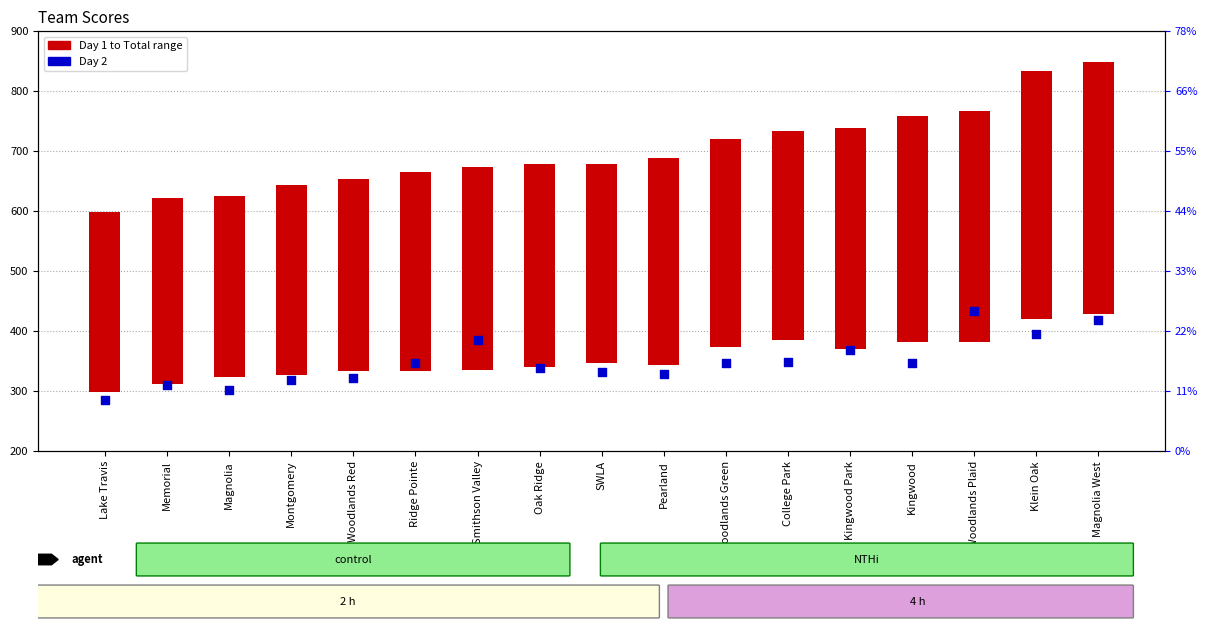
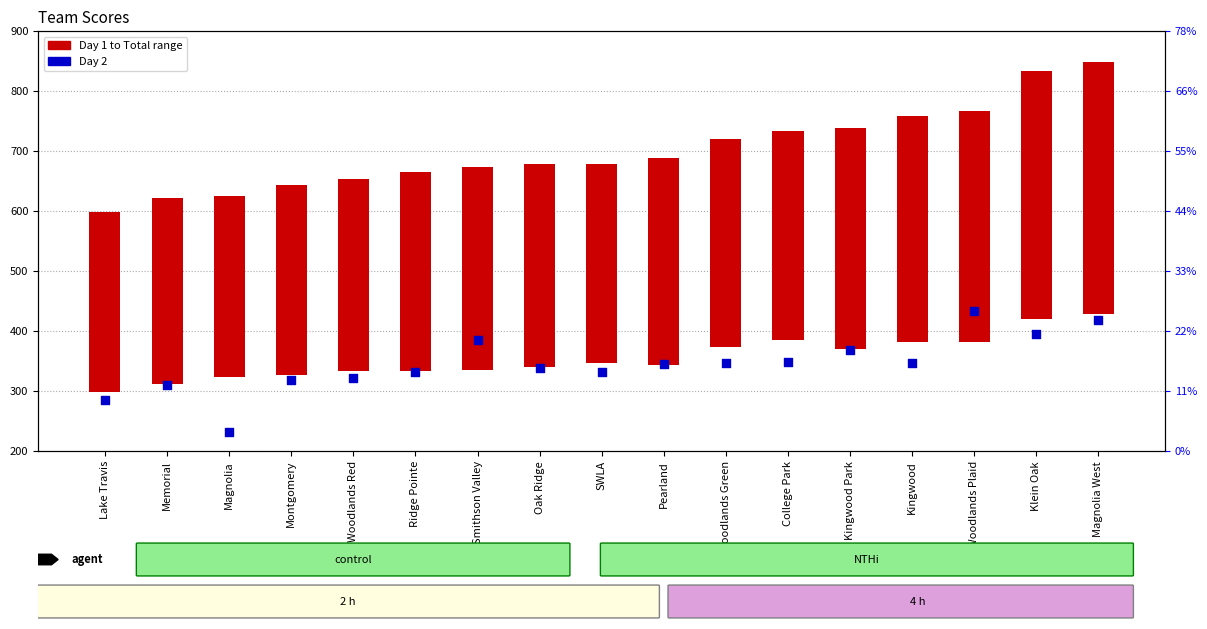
Day 2, Magnolia: 300 -> 230
Day 2, Ridge Pointe: 350 -> 330
Day 2, Pearland: 330 -> 350
